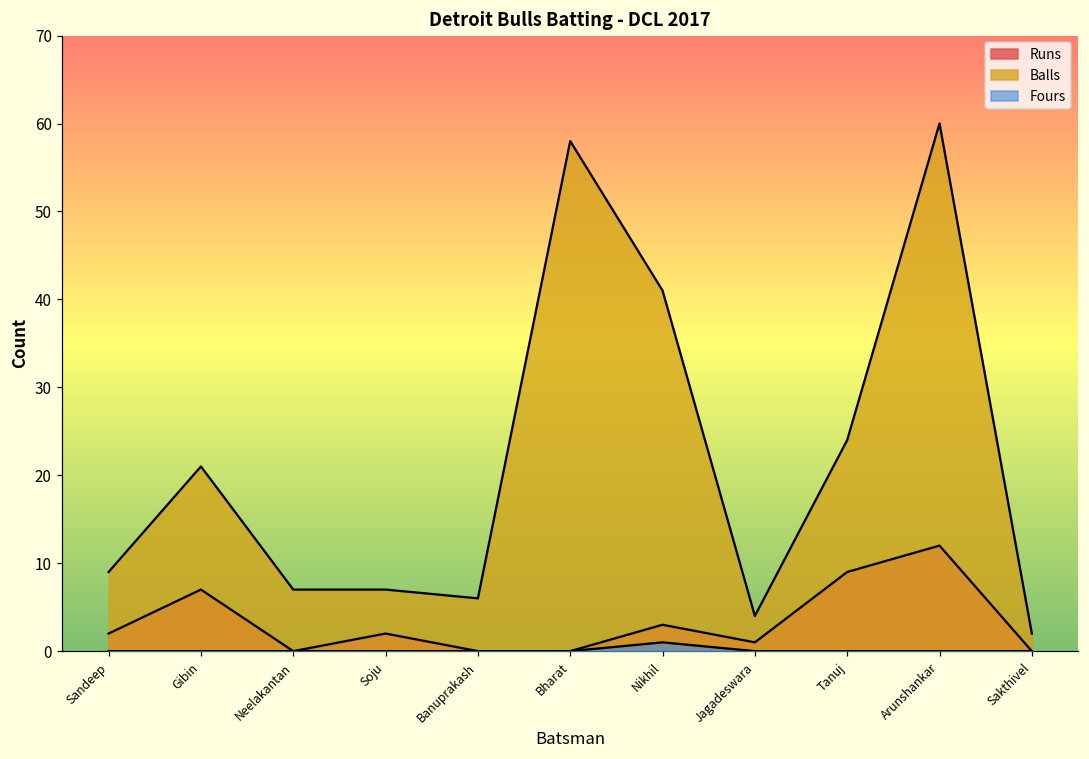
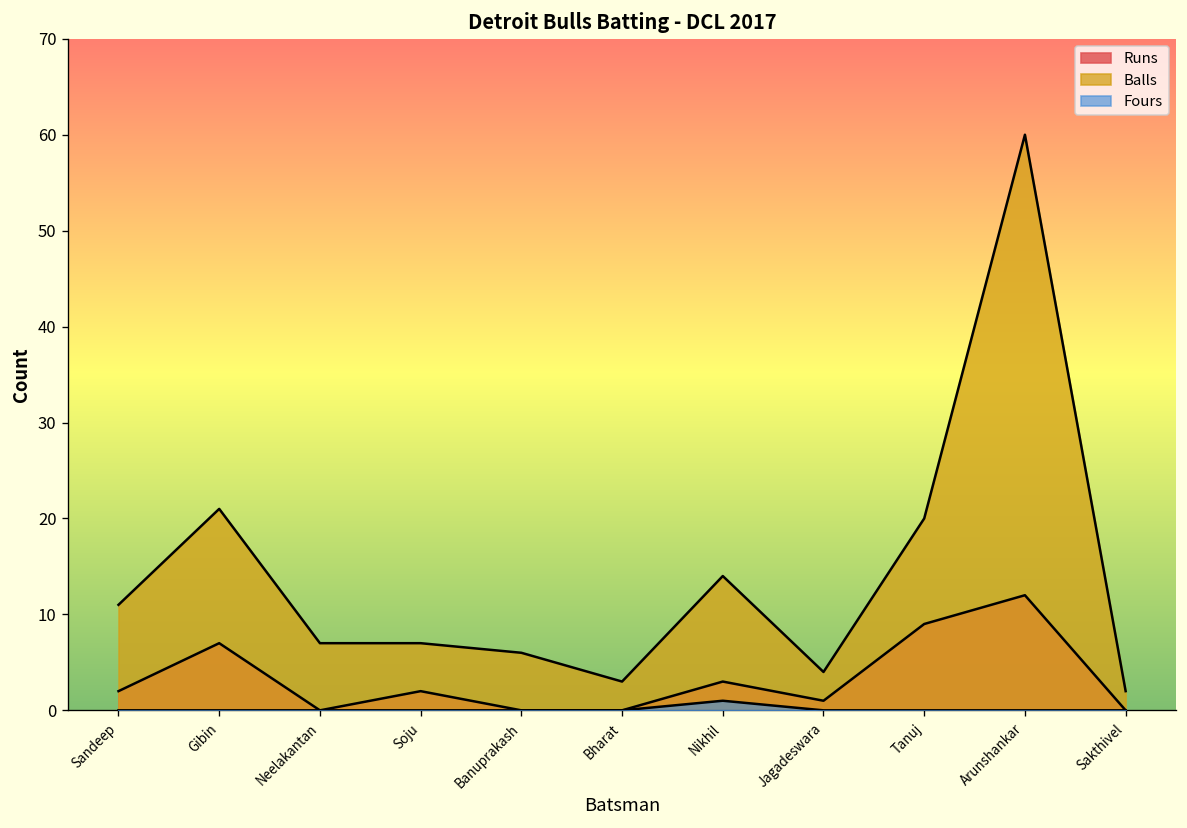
Balls, Sandeep: 9 -> 11
Balls, Bharat: 58 -> 3
Balls, Nikhil: 41 -> 14
Balls, Tanuj: 24 -> 20
